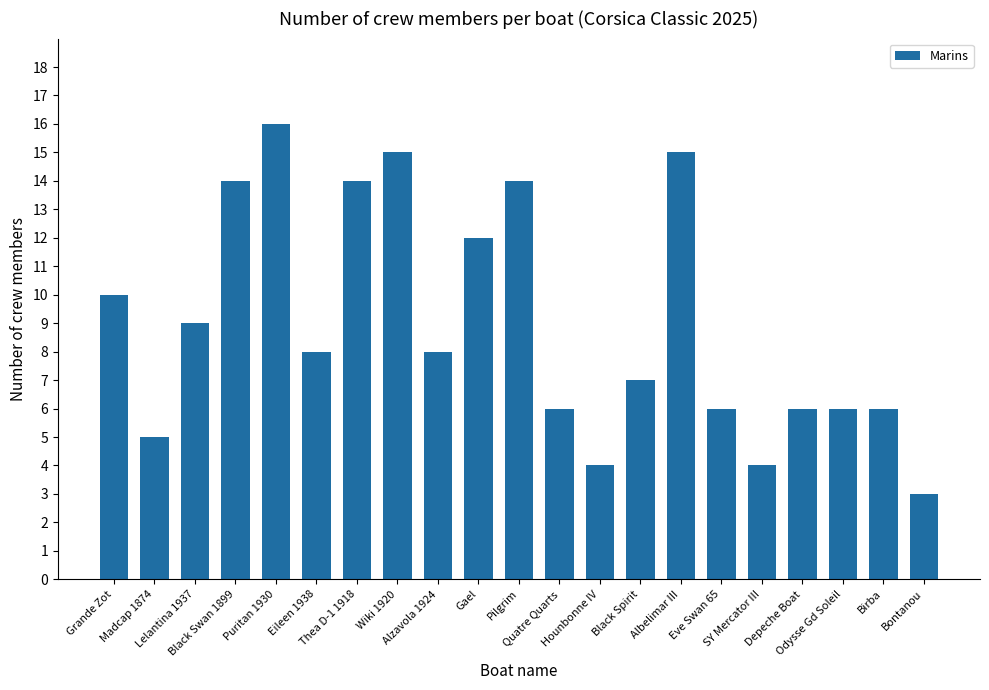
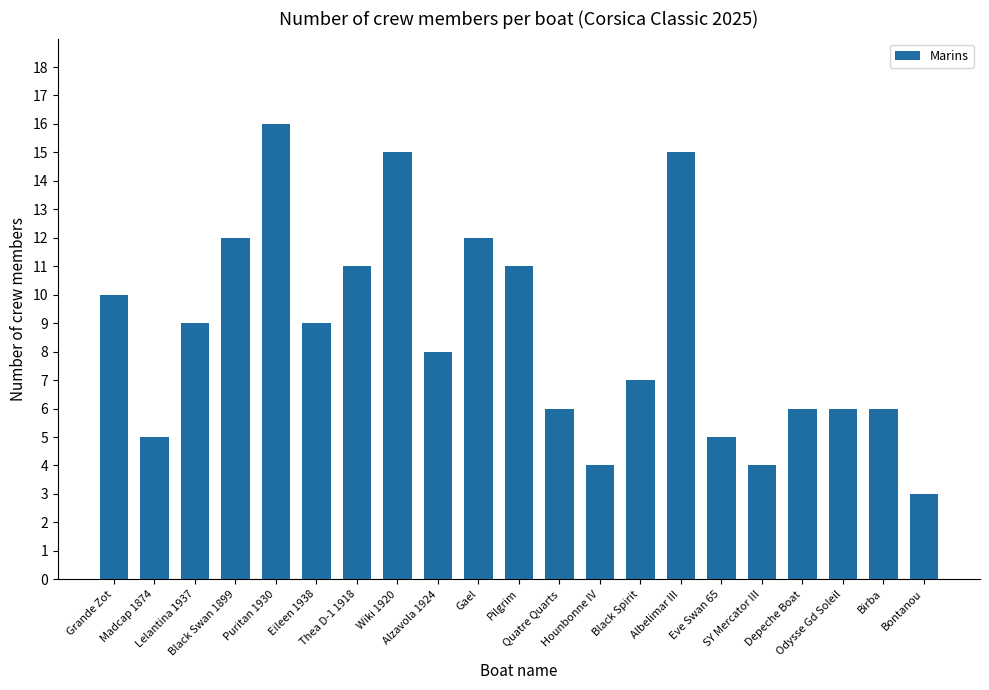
Black Swan 1899: 14 -> 12
Eileen 1938: 8 -> 9
Thea D-1 1918: 14 -> 11
Pilgrim: 14 -> 11
Eve Swan 65: 6 -> 5
